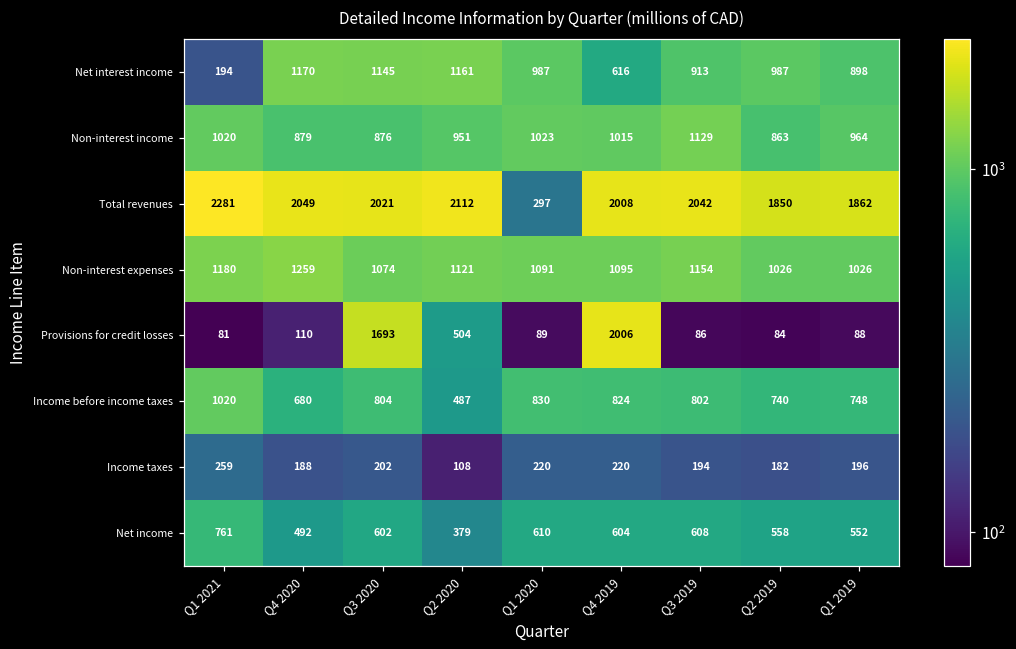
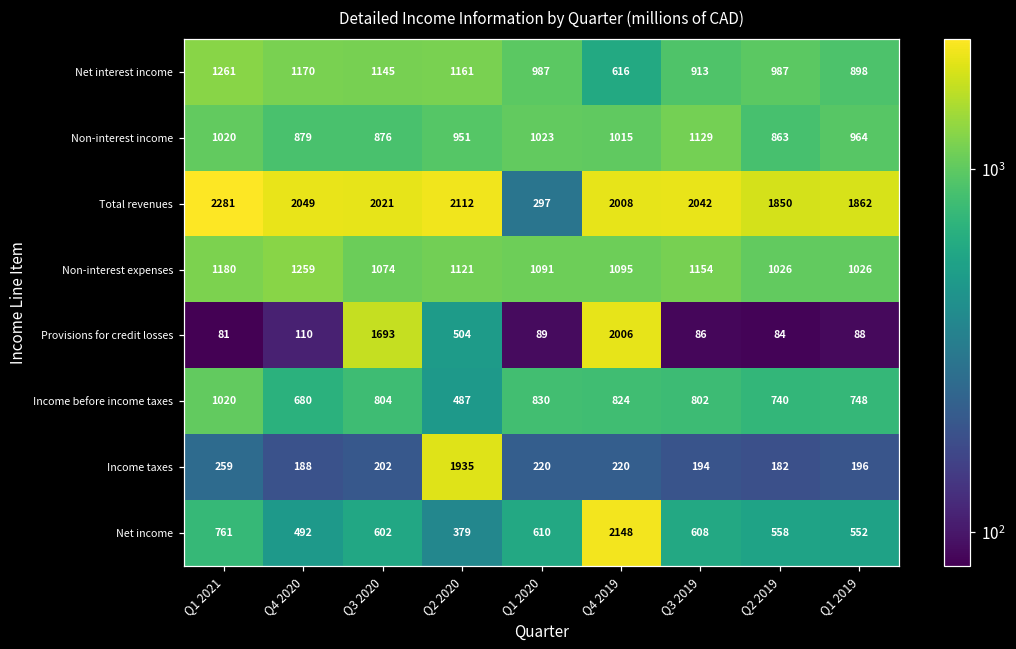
Net interest income, Q1 2021: 194 -> 1261
Income taxes, Q2 2020: 108 -> 1935
Net income, Q4 2019: 604 -> 2148
